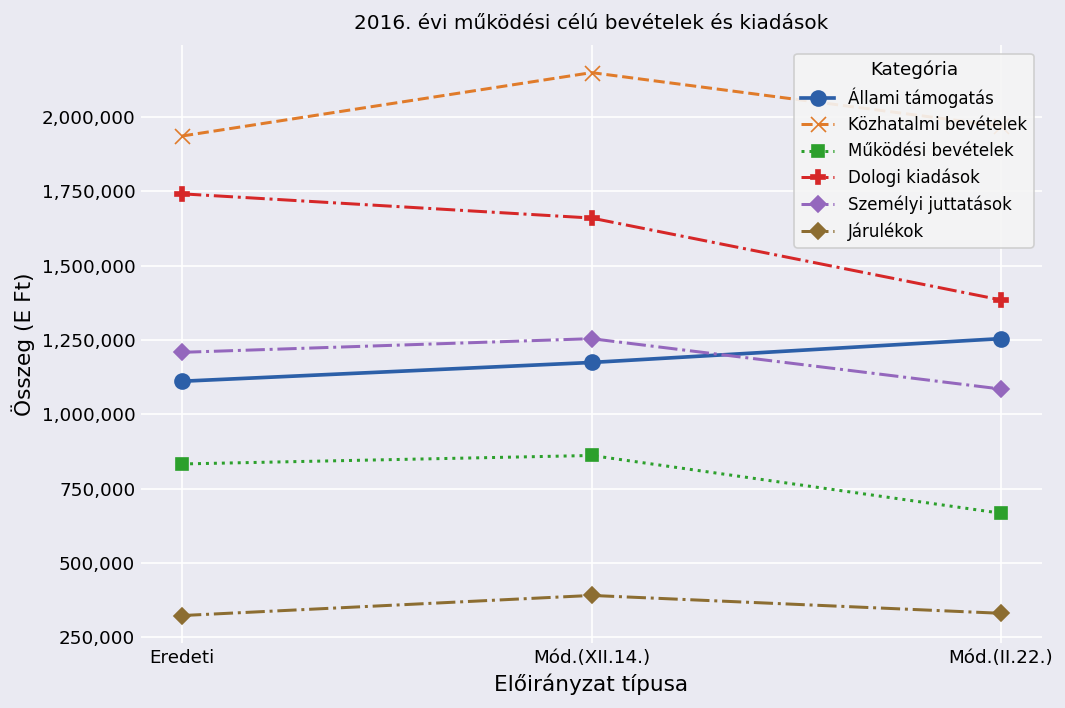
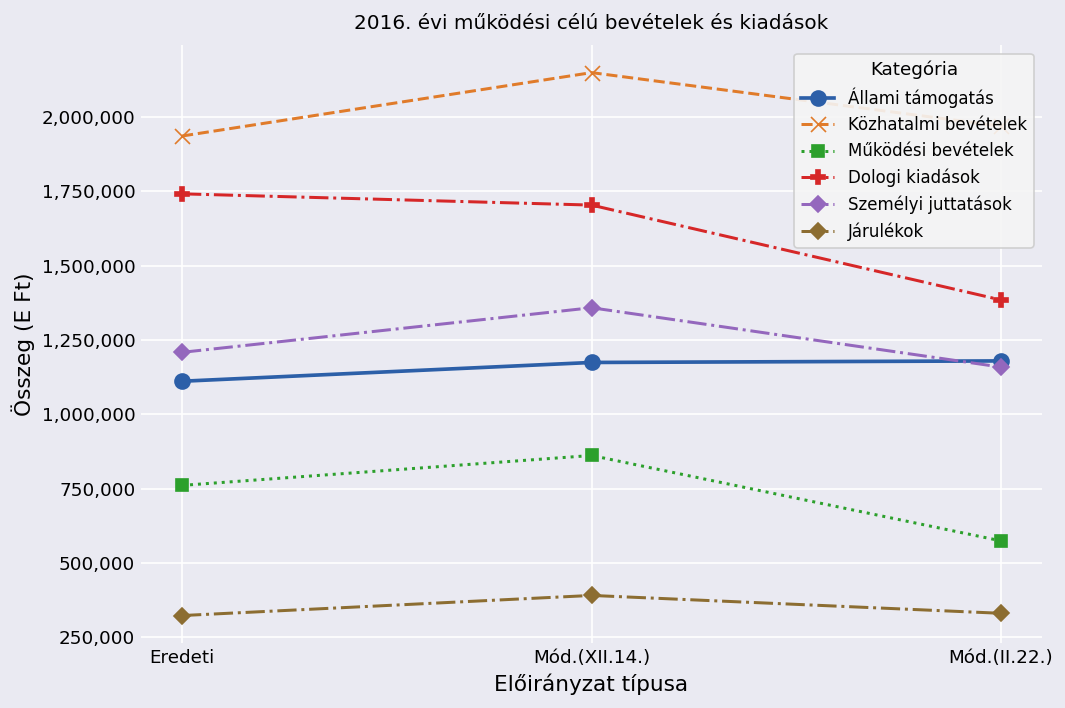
Működési bevételek, Eredeti: 830,000 -> 760,000
Dologi kiadások, Mód.(XII.14.): 1,660,000 -> 1,700,000
Személyi juttatások, Mód.(XII.14.): 1,250,000 -> 1,360,000
Állami támogatás, Mód.(II.22.): 1,250,000 -> 1,180,000
Működési bevételek, Mód.(II.22.): 670,000 -> 570,000
Személyi juttatások, Mód.(II.22.): 1,080,000 -> 1,160,000
